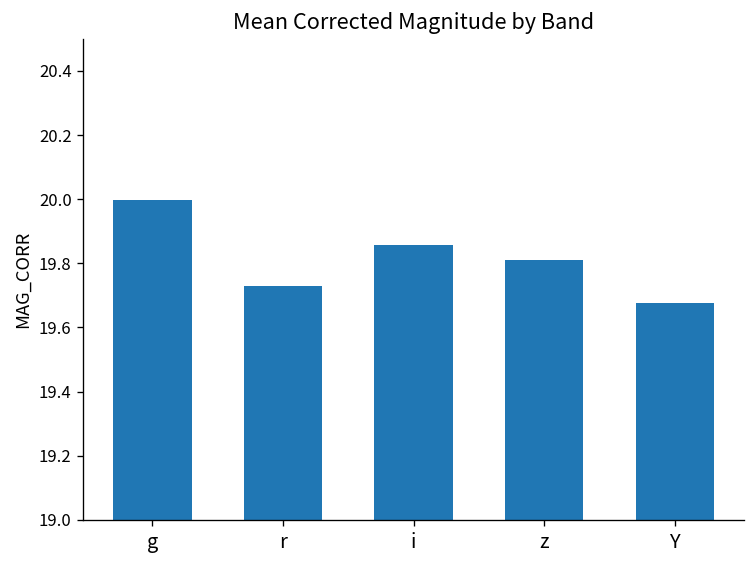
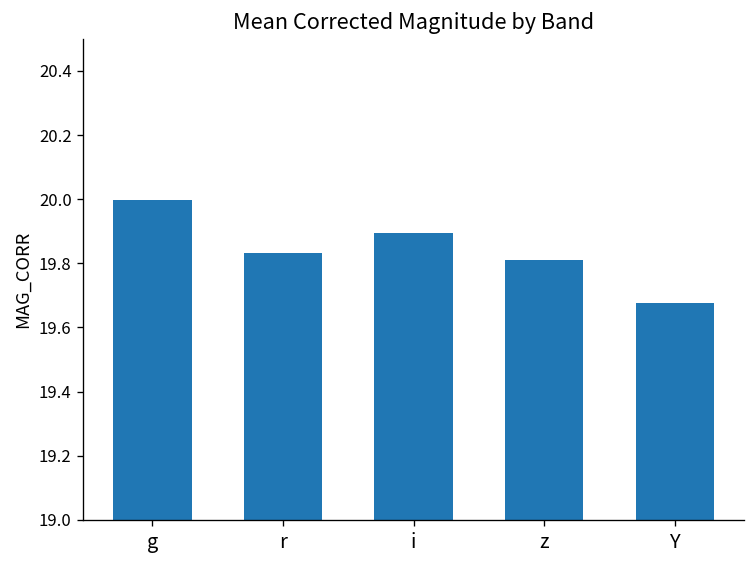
r: 19.73 -> 19.83
i: 19.86 -> 19.89
